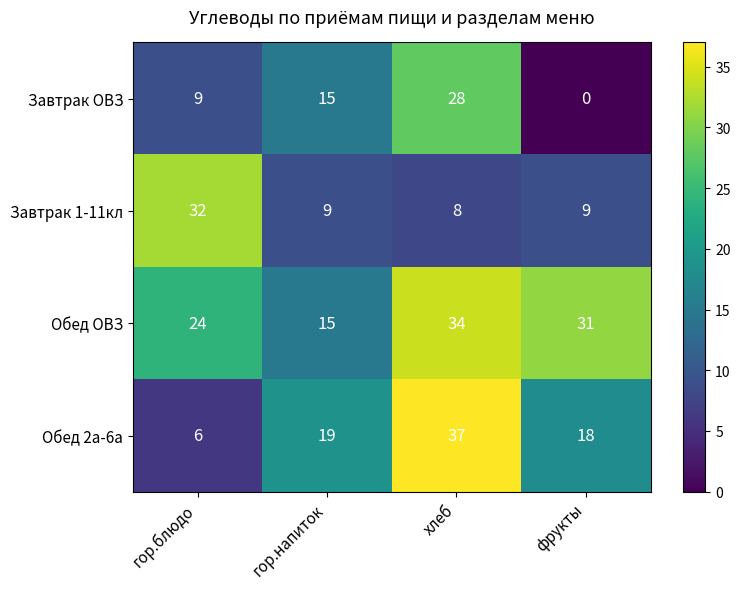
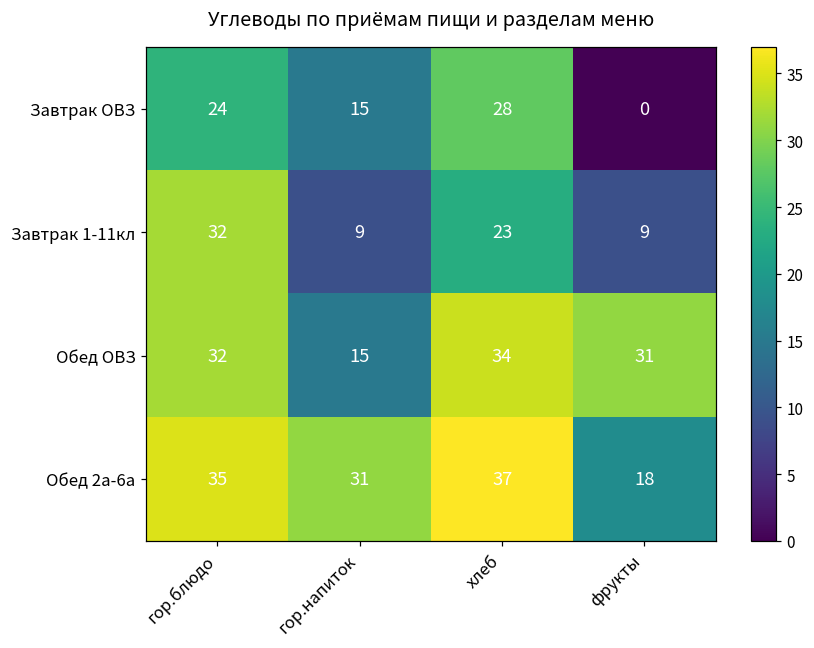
Завтрак ОВЗ, гор.блюдо: 9 -> 24
Завтрак 1-11кл, хлеб: 8 -> 23
Обед ОВЗ, гор.блюдо: 24 -> 32
Обед 2а-6а, гор.блюдо: 6 -> 35
Обед 2а-6а, гор.напиток: 19 -> 31
